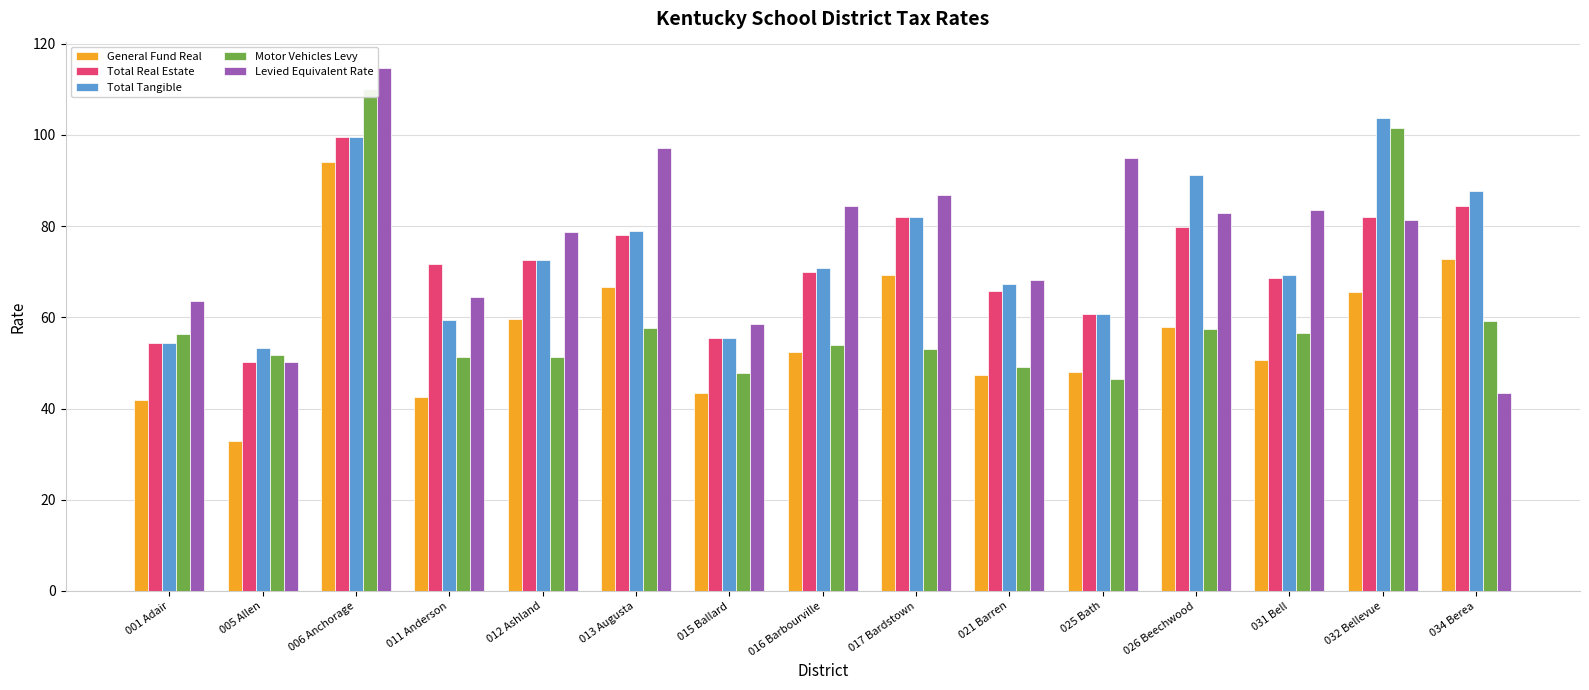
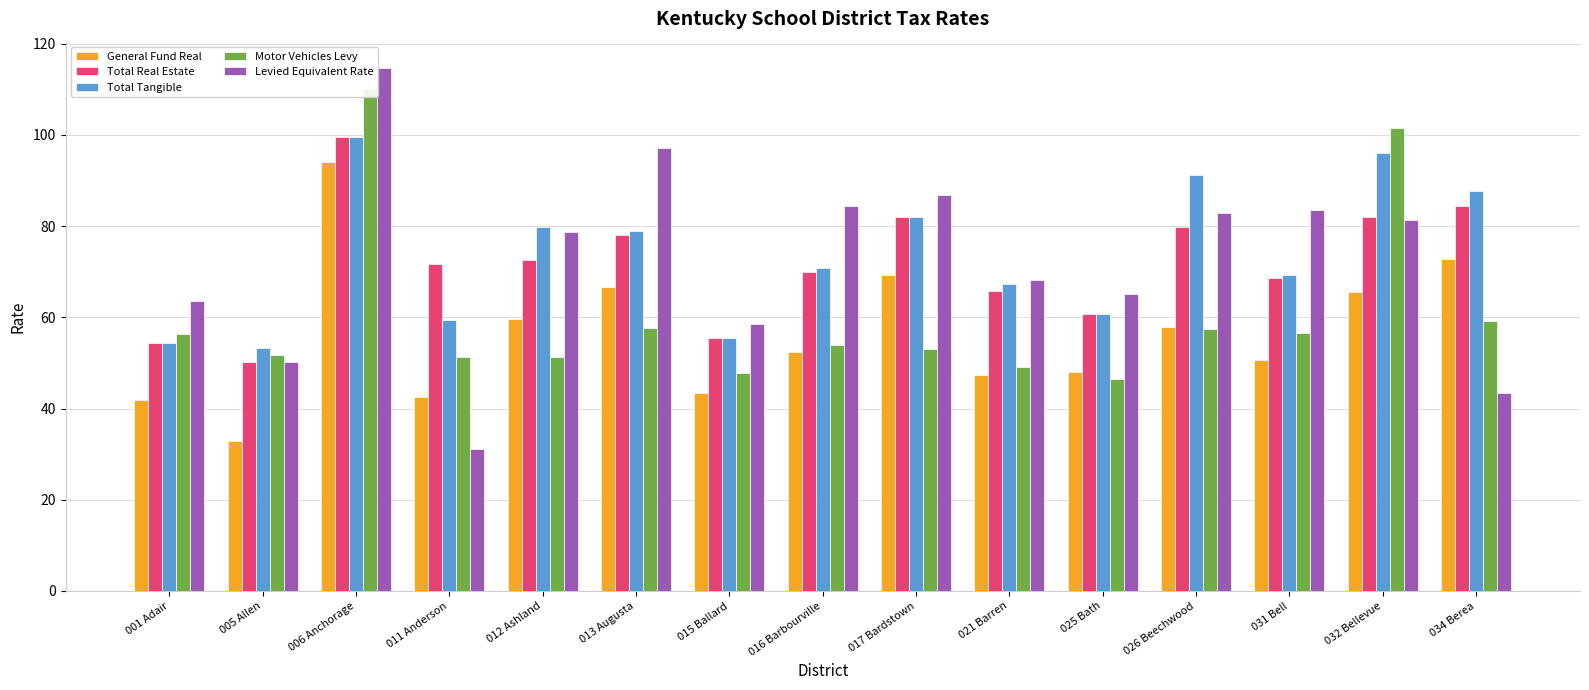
Levied Equivalent Rate, 011 Anderson: 64 -> 31
Total Tangible, 012 Ashland: 73 -> 80
Levied Equivalent Rate, 025 Bath: 95 -> 65
Total Tangible, 032 Bellevue: 104 -> 96
